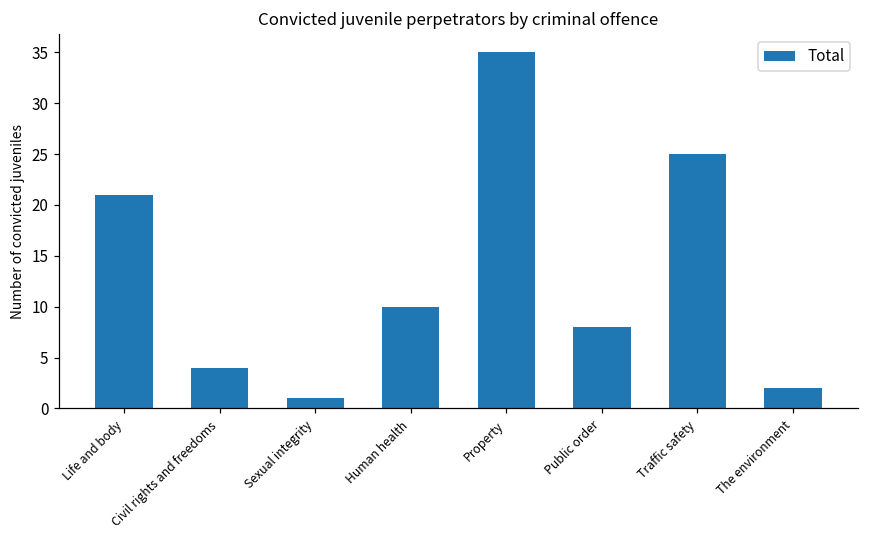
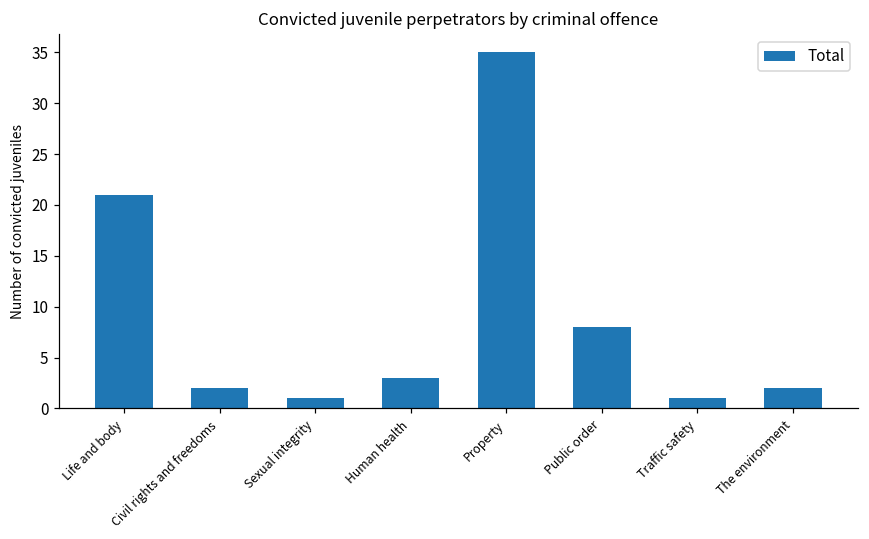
Civil rights and freedoms: 4 -> 2
Human health: 10 -> 3
Traffic safety: 25 -> 1
